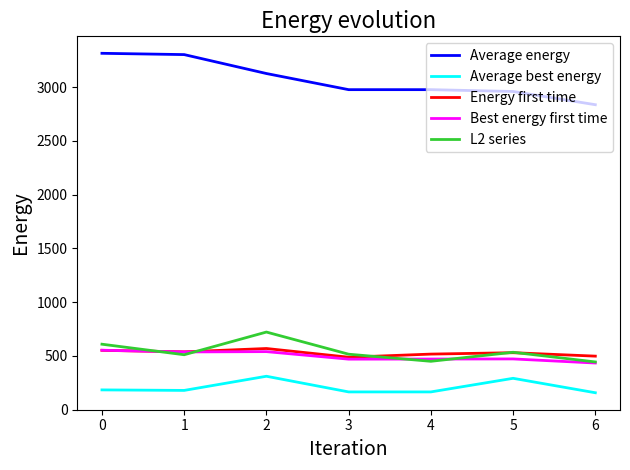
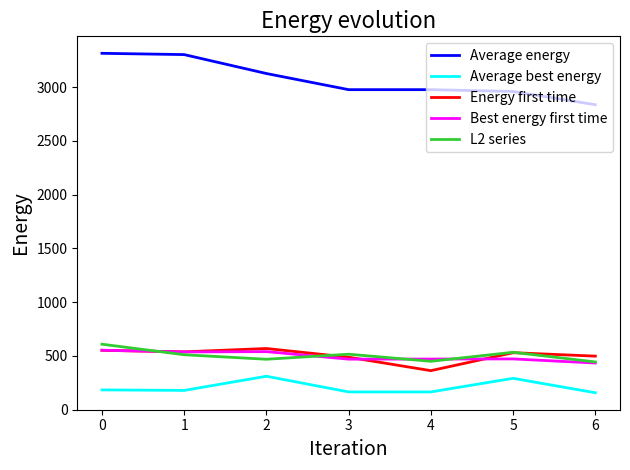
L2 series, 2: 720 -> 470
Energy first time, 4: 520 -> 360
